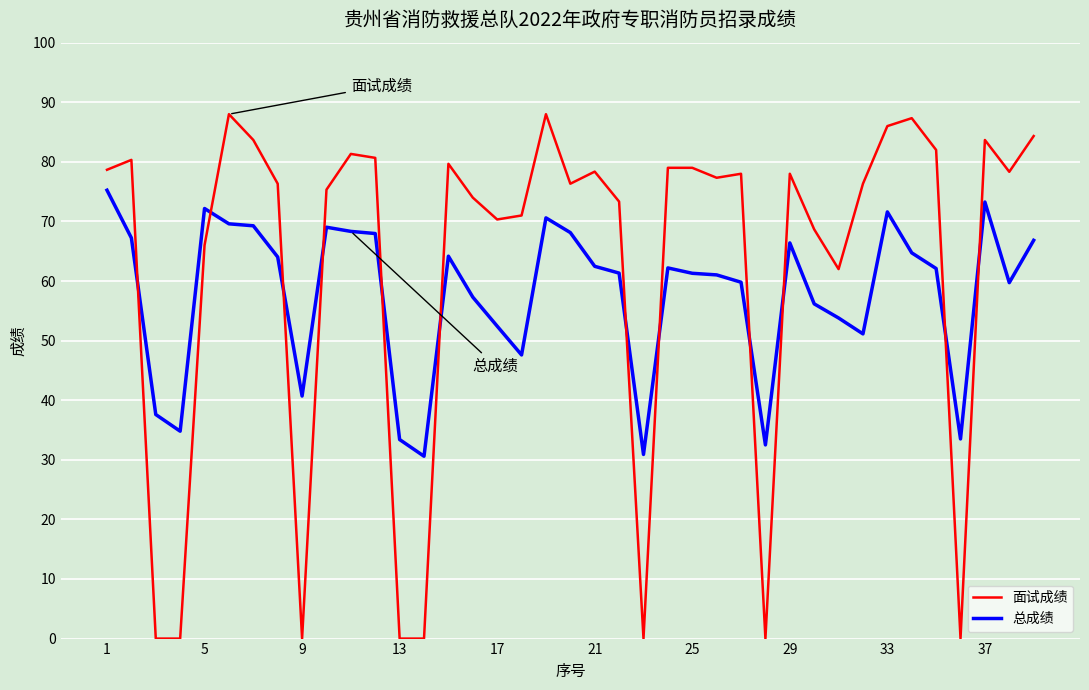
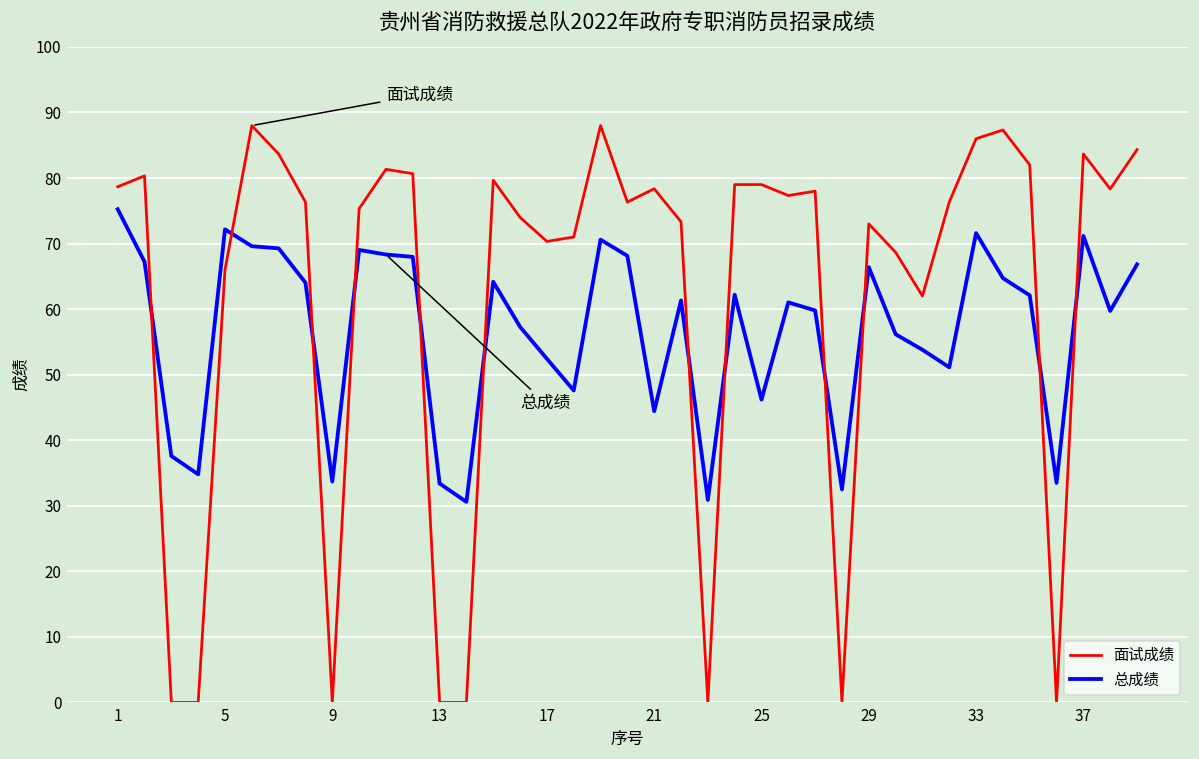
总成绩, 9: 41 -> 34
总成绩, 21: 62 -> 44
总成绩, 25: 61 -> 46
面试成绩, 29: 78 -> 73
总成绩, 37: 73 -> 71
